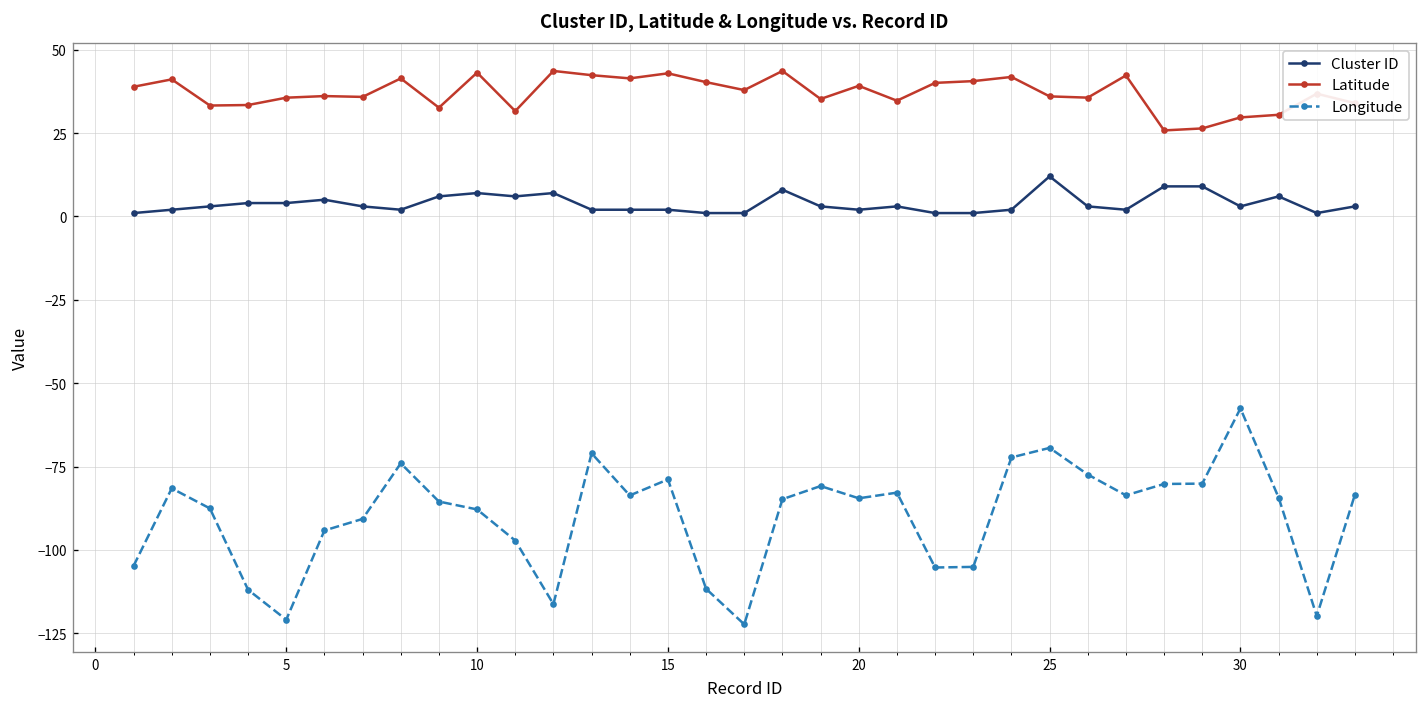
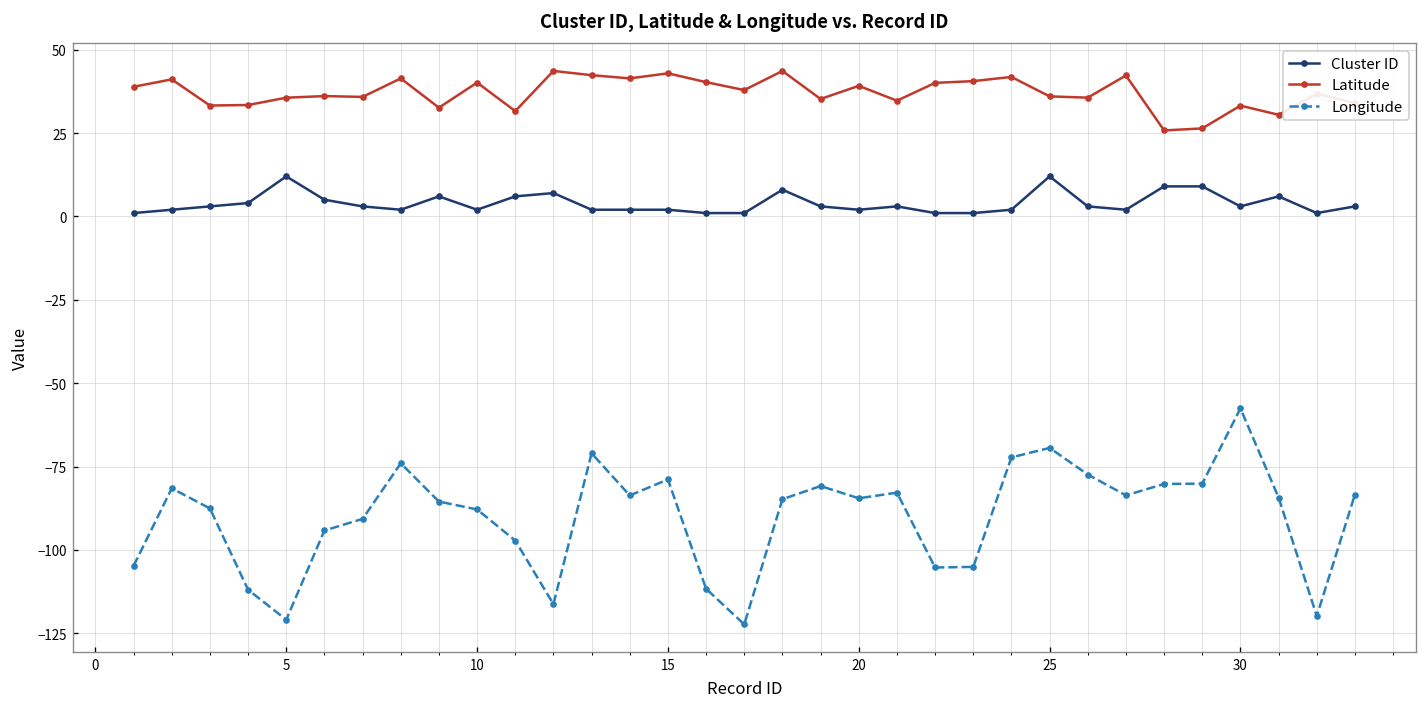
Cluster ID, 5: 4 -> 12
Cluster ID, 10: 7 -> 2
Latitude, 10: 43 -> 40
Latitude, 30: 30 -> 33
